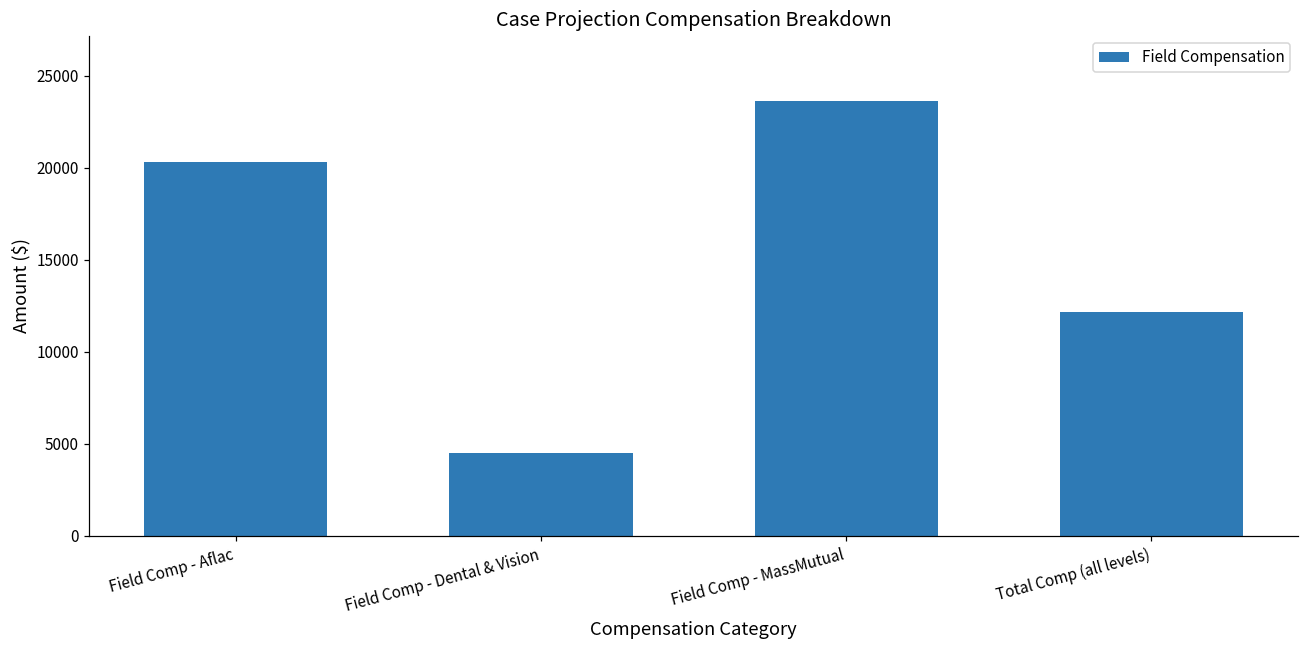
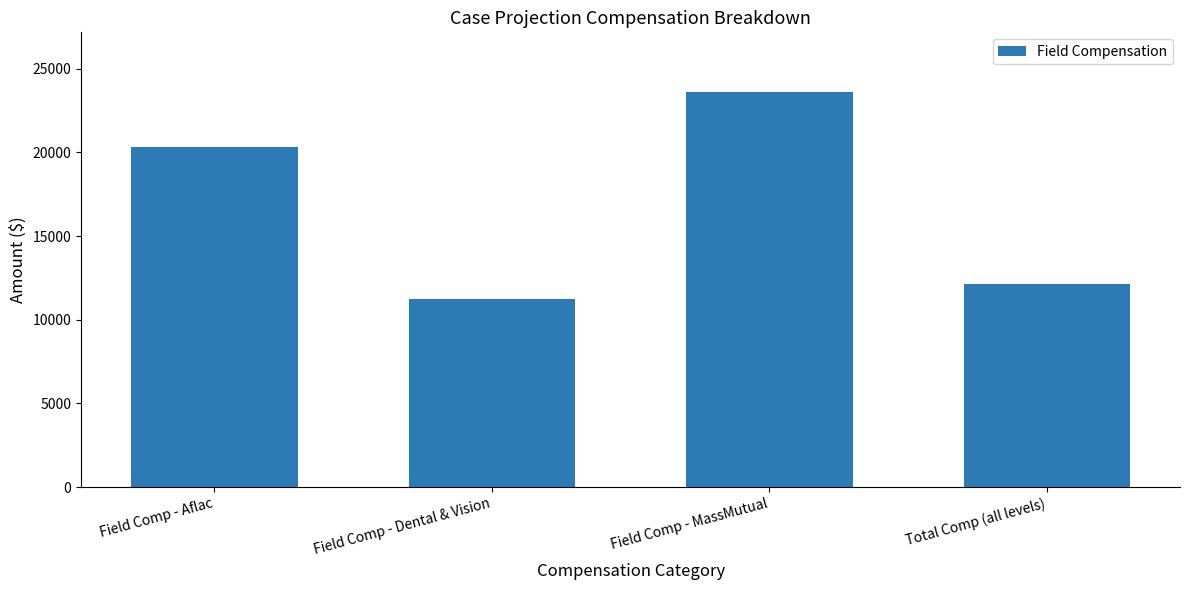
Field Comp - Dental & Vision: 4500 -> 11200
